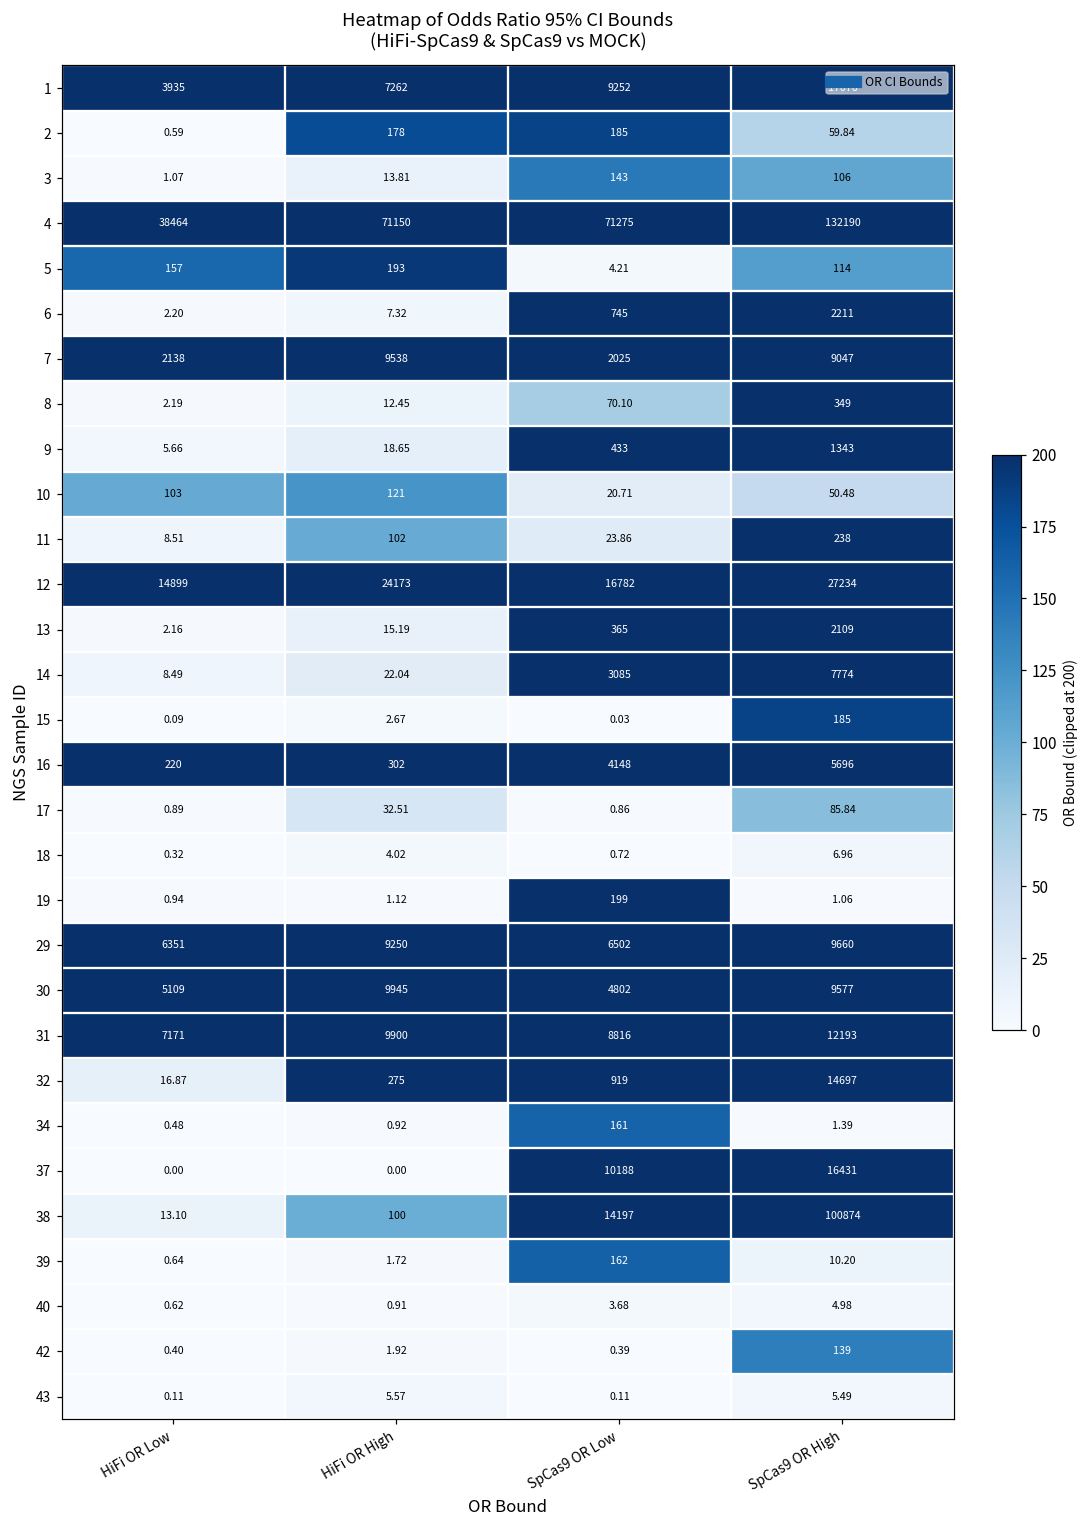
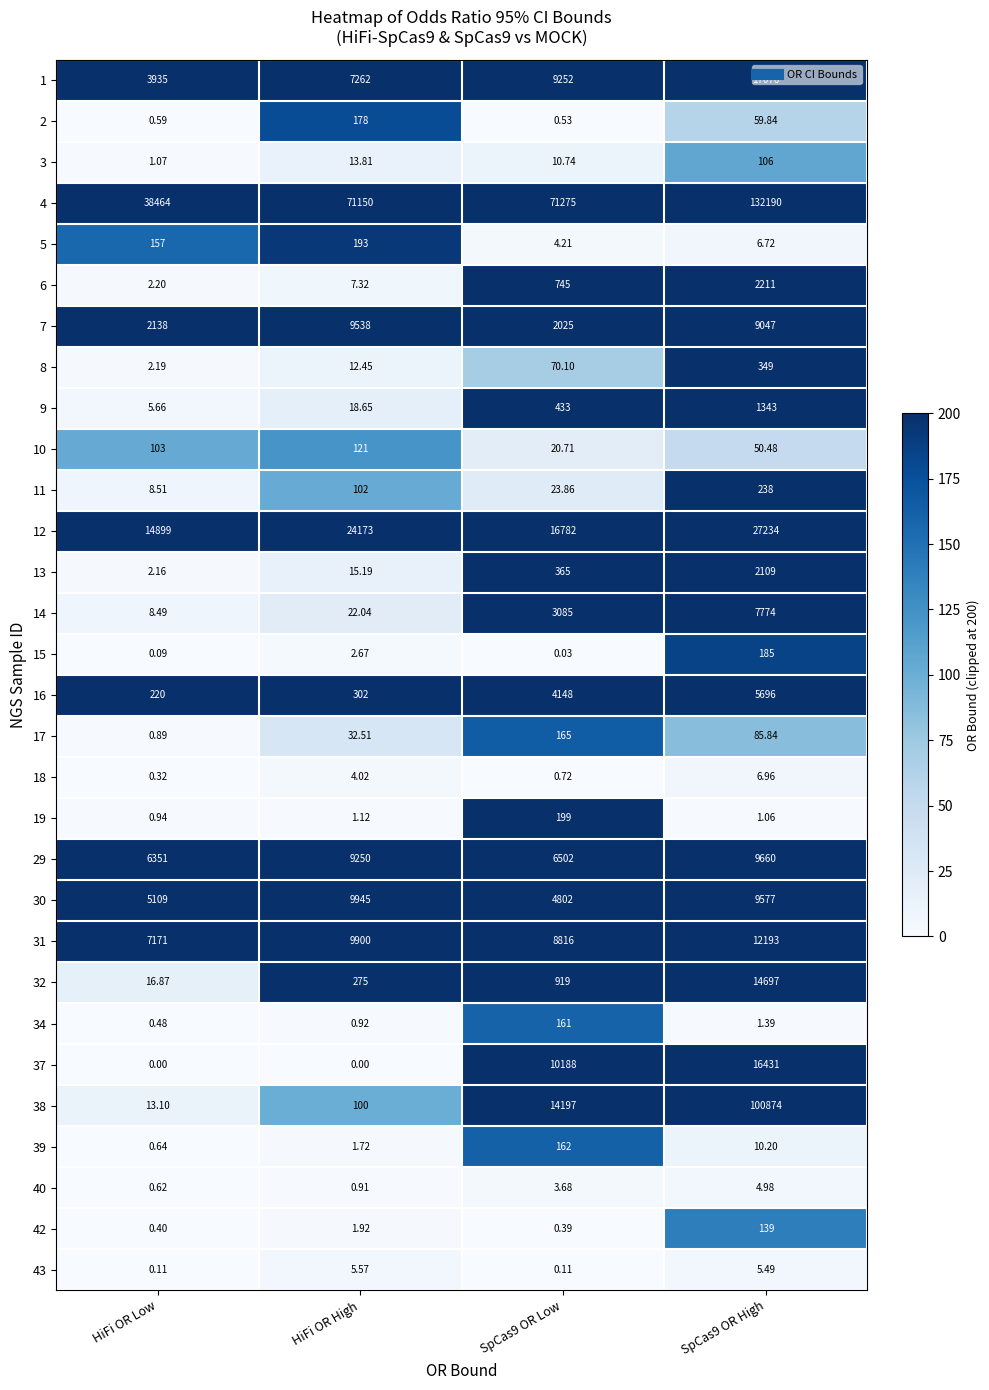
2, SpCas9 OR Low: 185 -> 0.53
3, SpCas9 OR Low: 143 -> 10.74
5, SpCas9 OR High: 114 -> 6.72
17, SpCas9 OR Low: 0.86 -> 165
